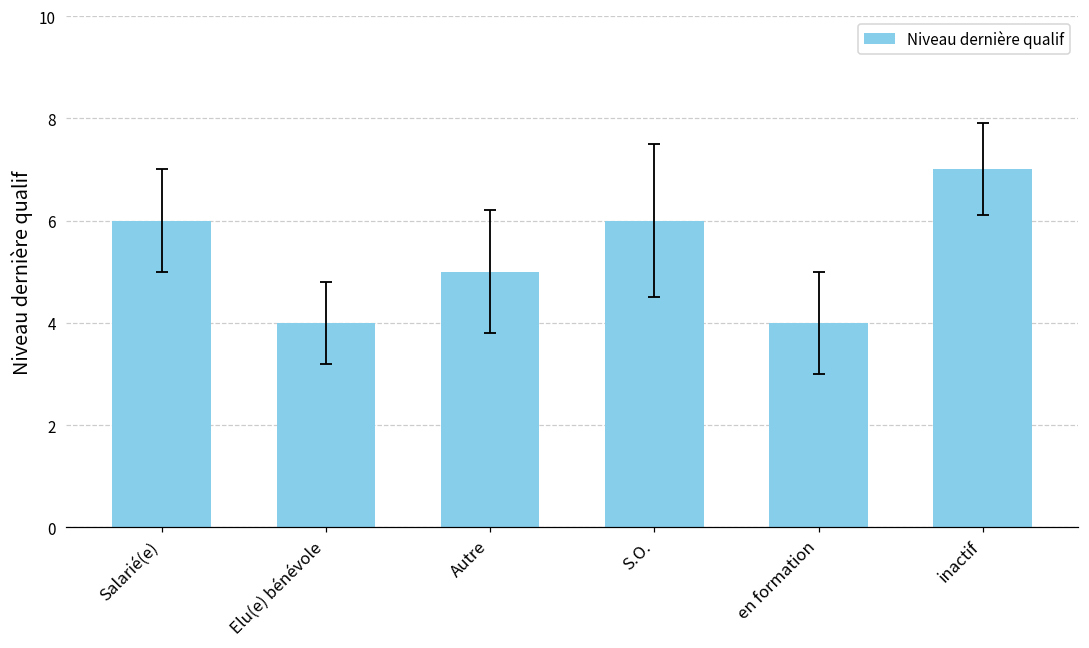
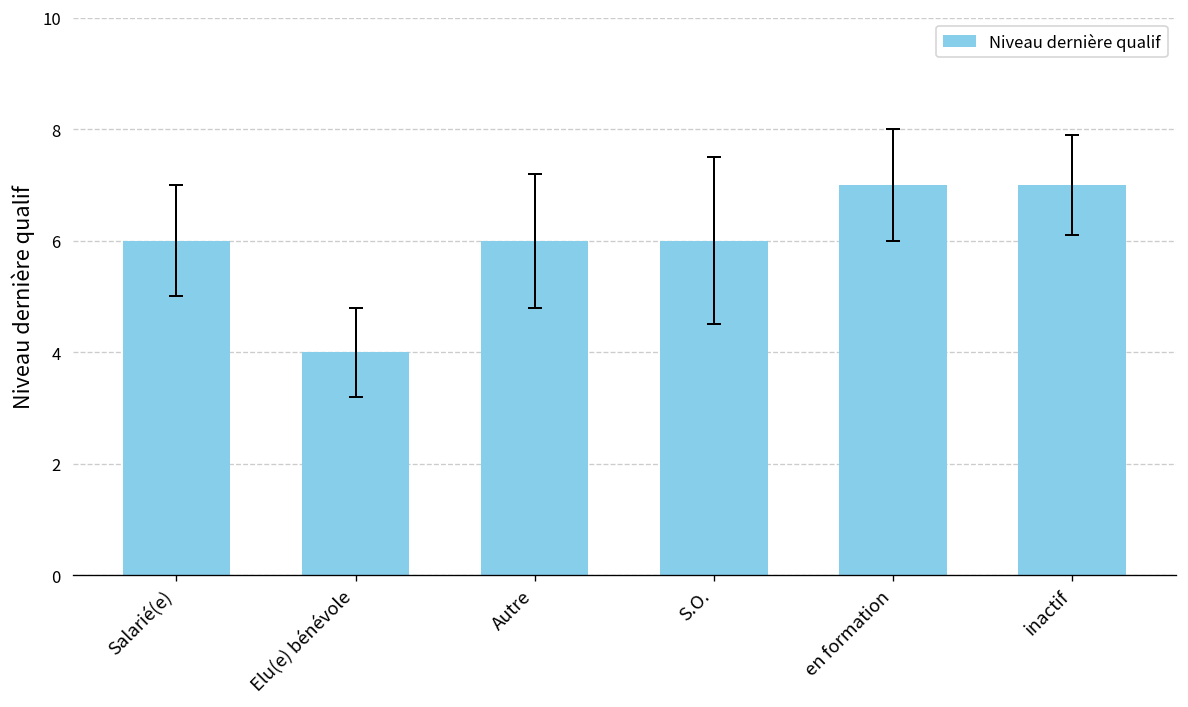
Niveau dernière qualif, Autre: 5 -> 6
Niveau dernière qualif, en formation: 4 -> 7
